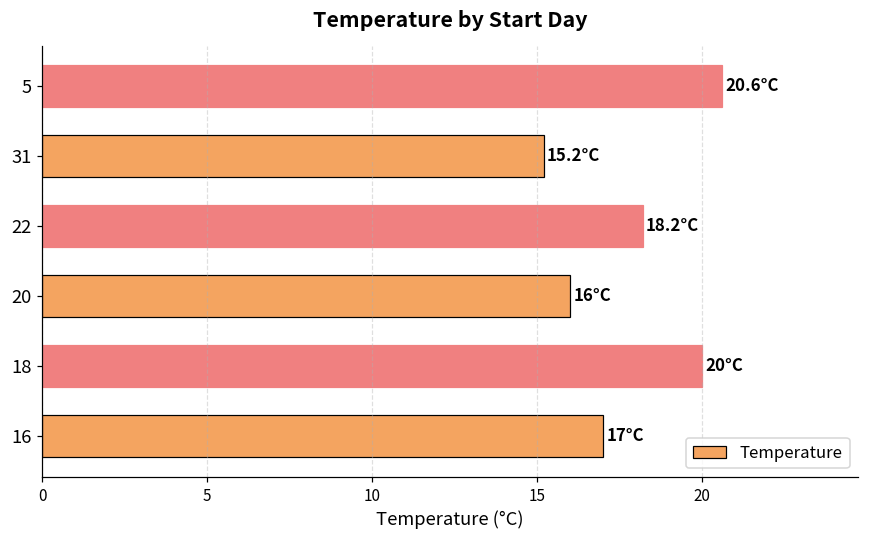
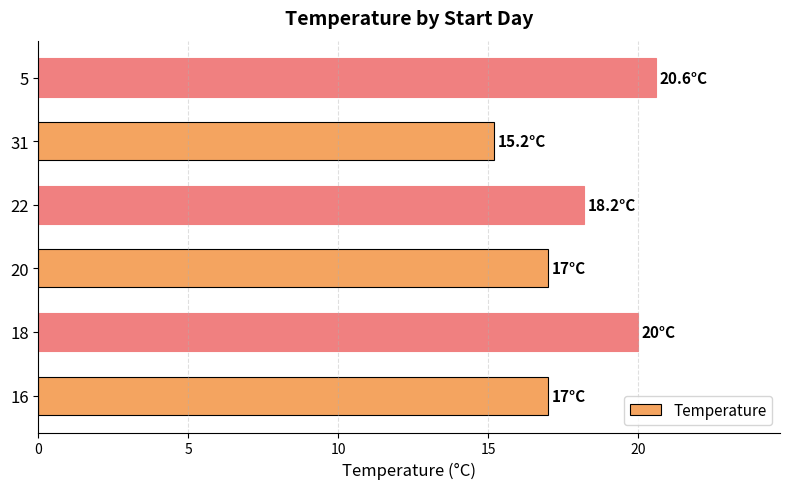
20: 16°C -> 17°C
